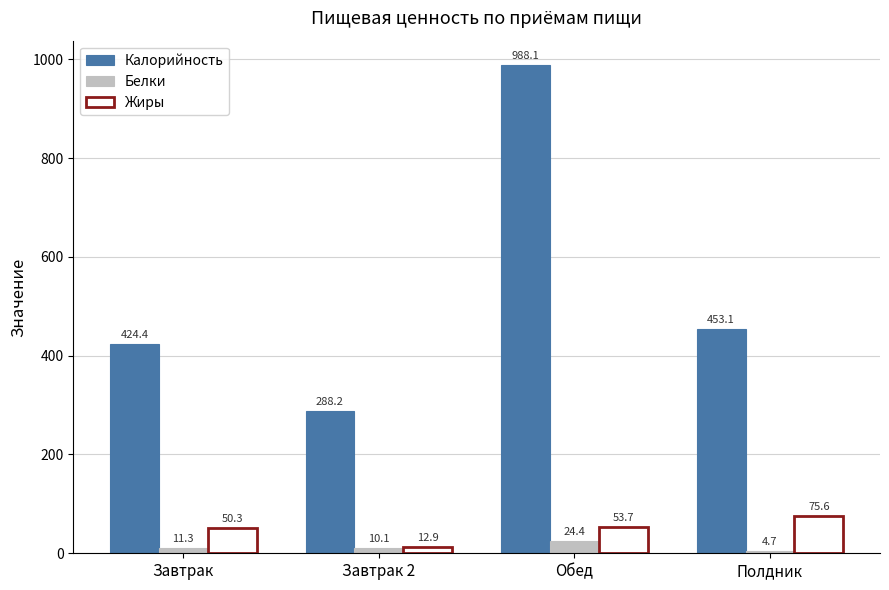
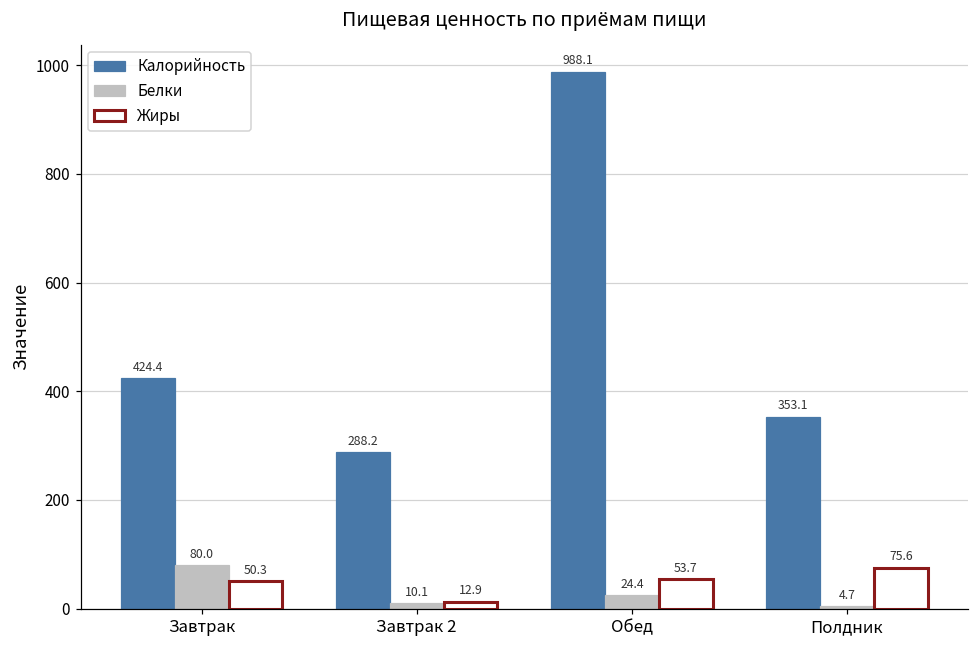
Белки, Завтрак: 11.3 -> 80.0
Калорийность, Полдник: 453.1 -> 353.1
